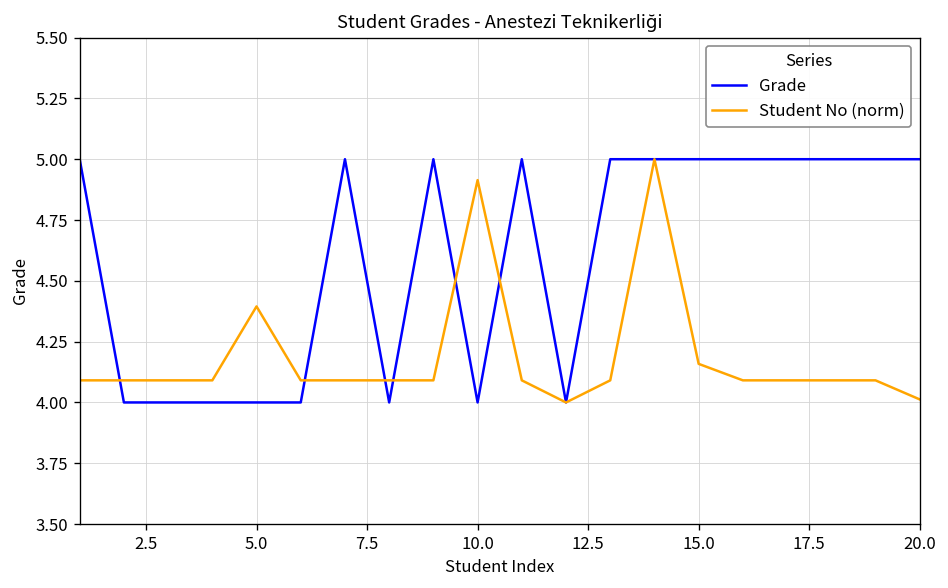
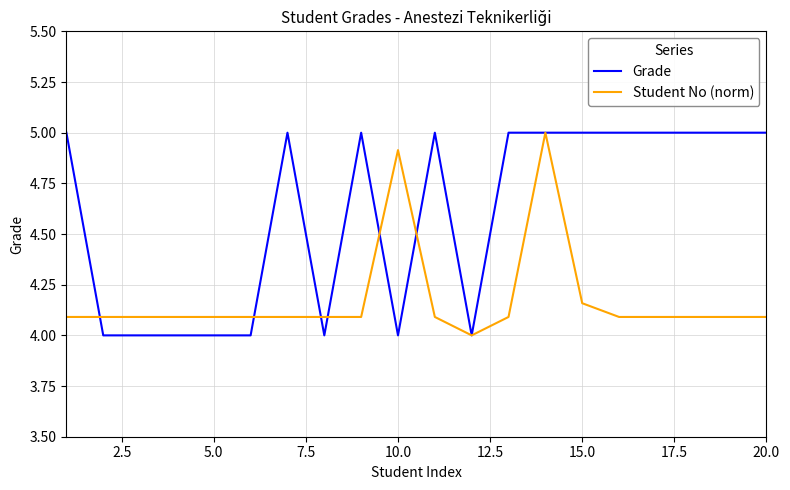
Student No (norm), 5.0: 4.39 -> 4.09
Student No (norm), 20.0: 4.01 -> 4.09
